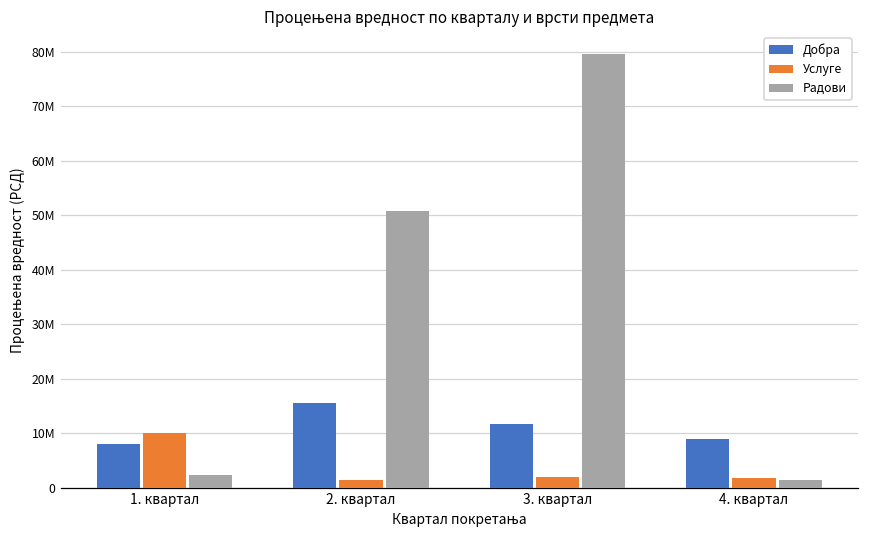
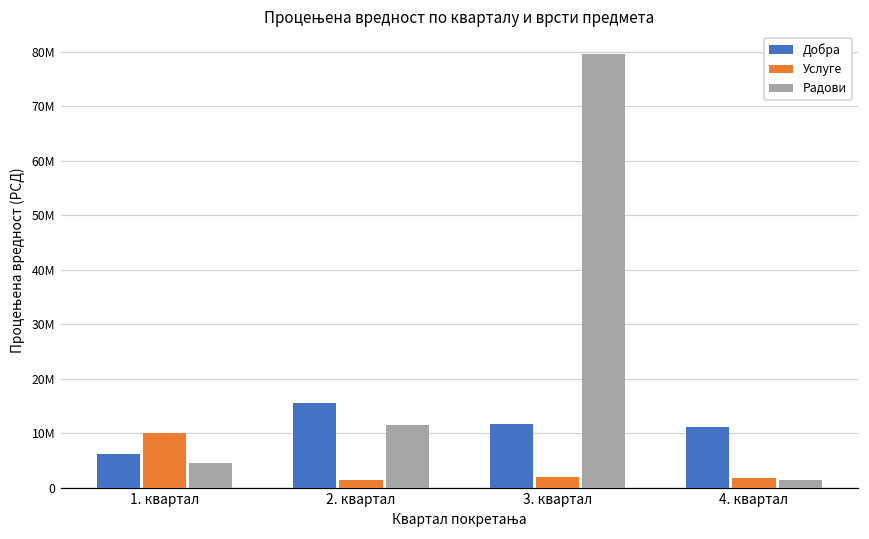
Добра, 1. квартал: 8000000 -> 6000000
Радови, 1. квартал: 2000000 -> 5000000
Радови, 2. квартал: 51000000 -> 12000000
Добра, 4. квартал: 9000000 -> 11000000
